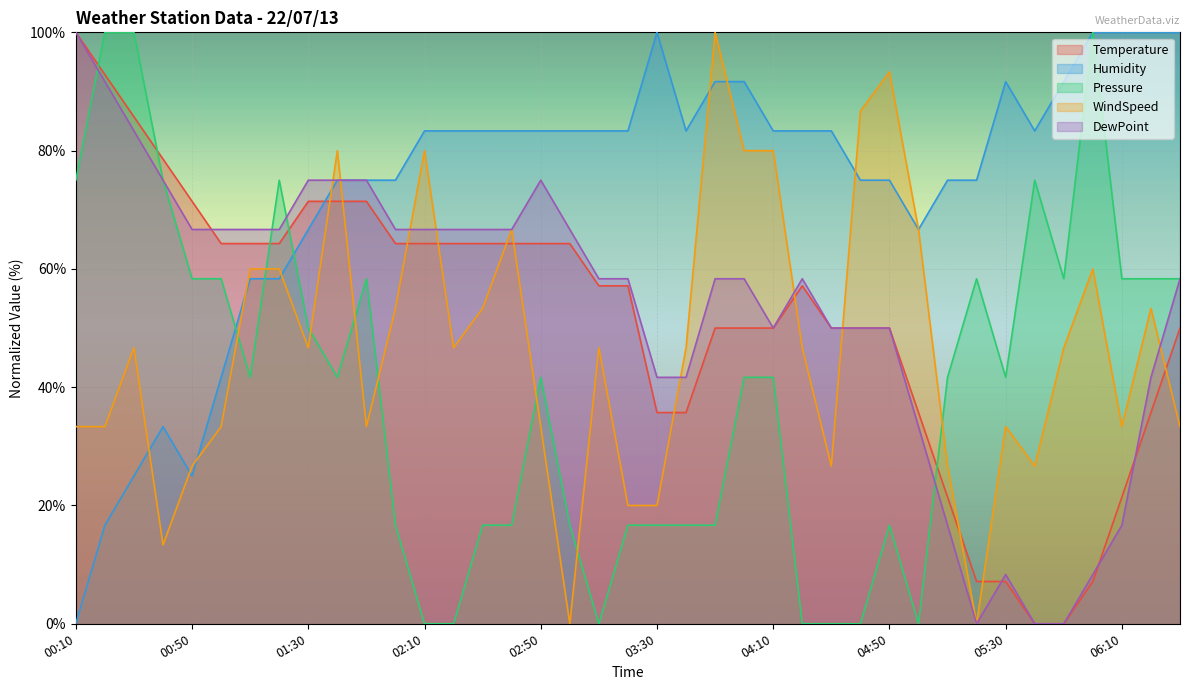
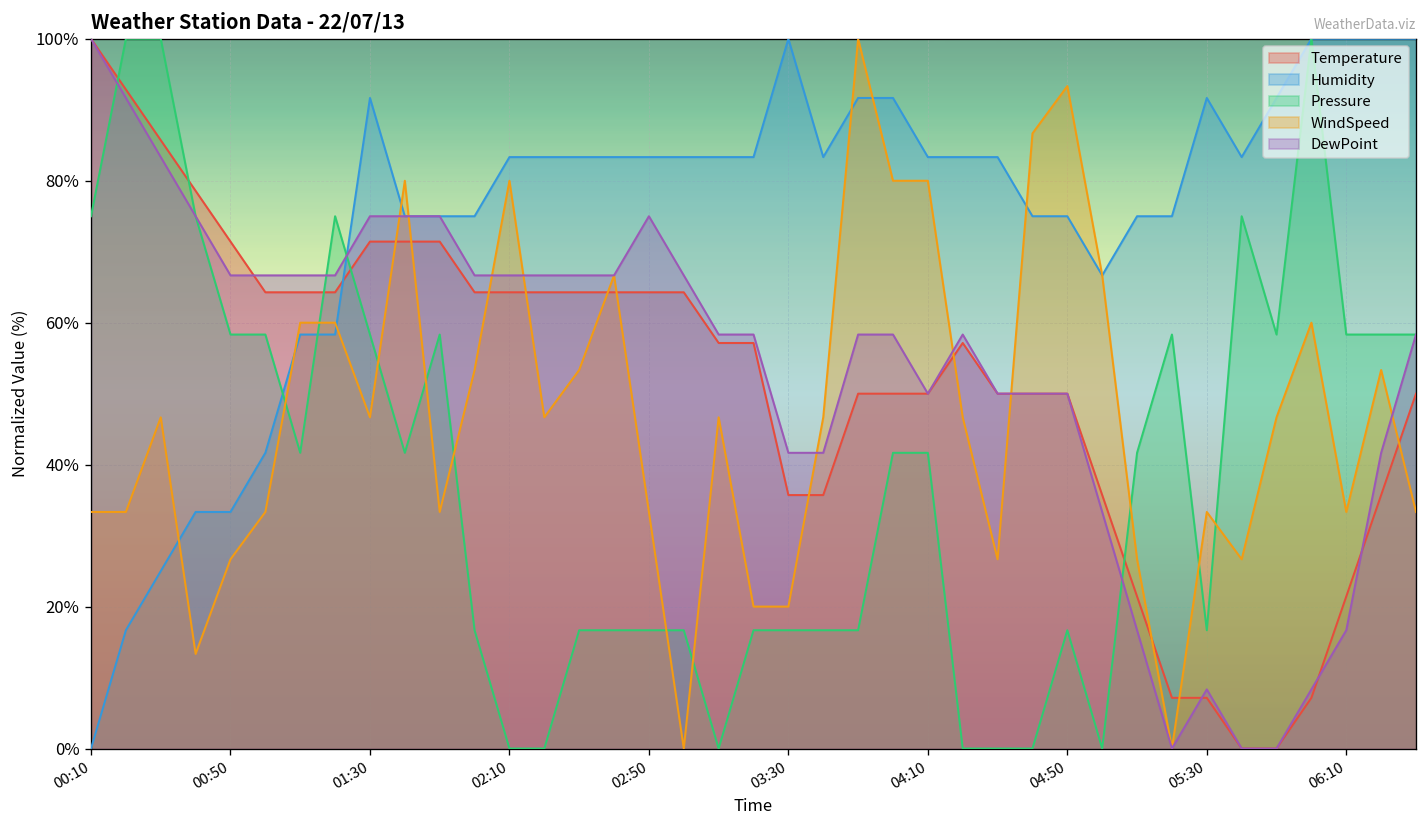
Humidity, 00:50: 25% -> 33%
Humidity, 01:30: 67% -> 92%
Pressure, 01:30: 50% -> 58%
Pressure, 02:50: 42% -> 17%
Pressure, 05:30: 42% -> 17%
